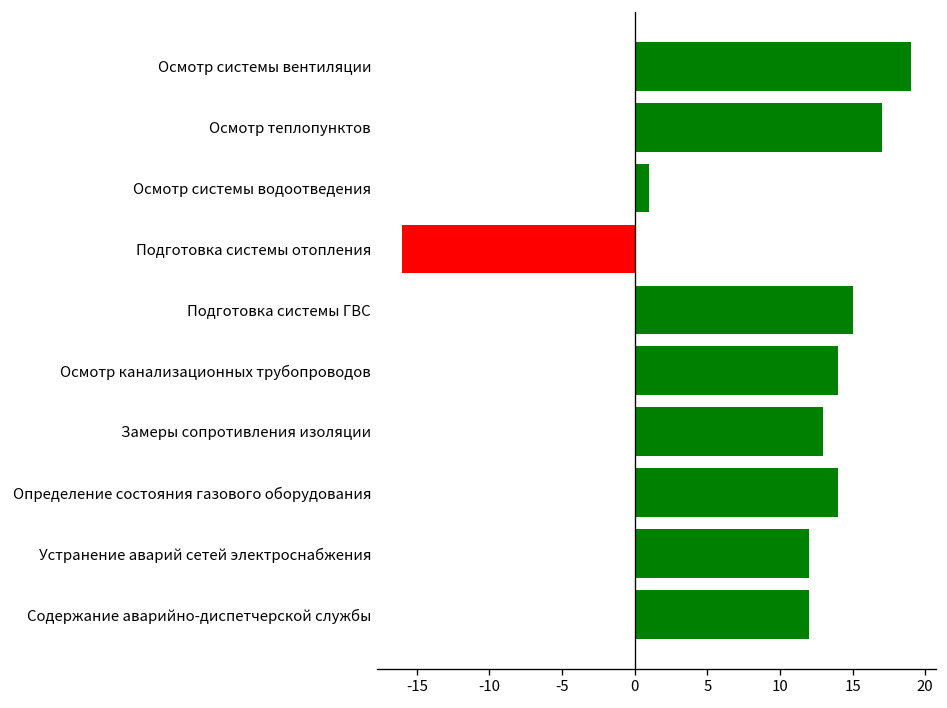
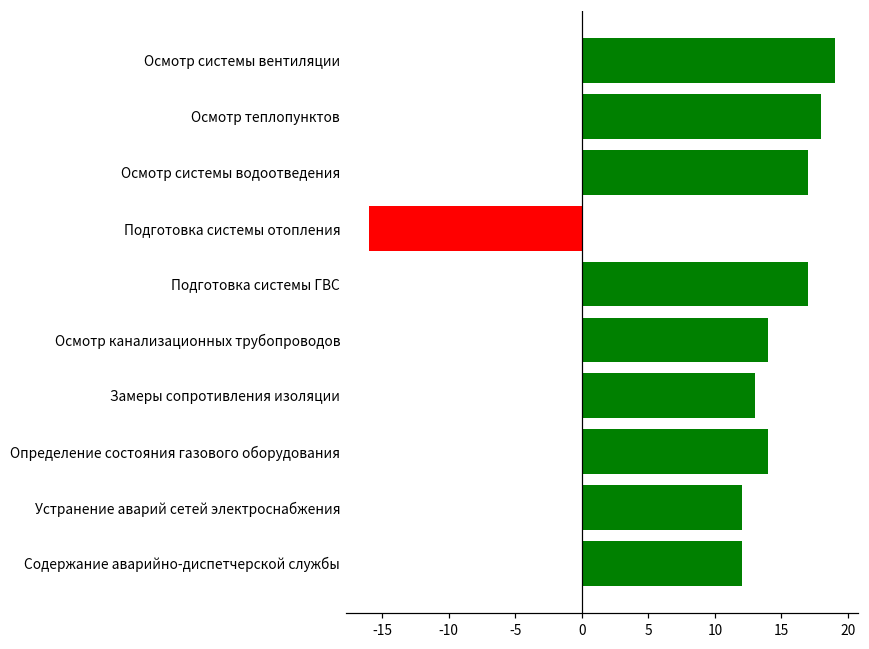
Осмотр теплопунктов: 17 -> 18
Осмотр системы водоотведения: 1 -> 17
Подготовка системы ГВС: 15 -> 17
